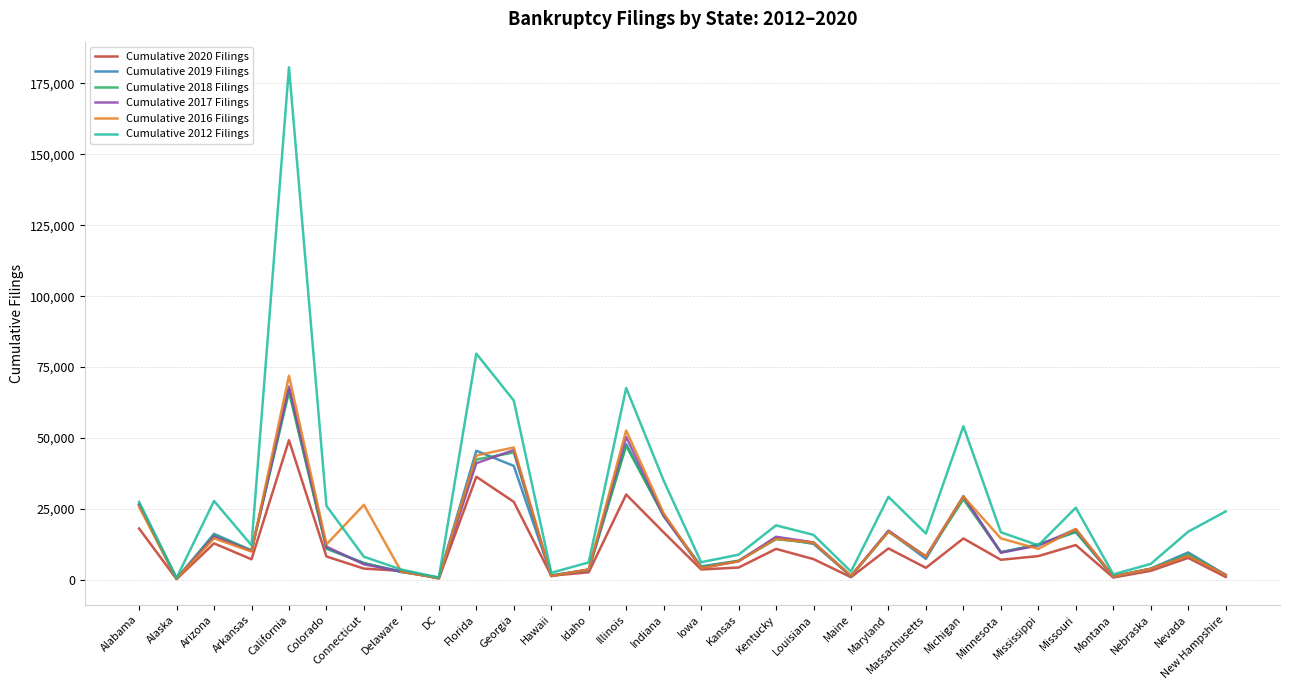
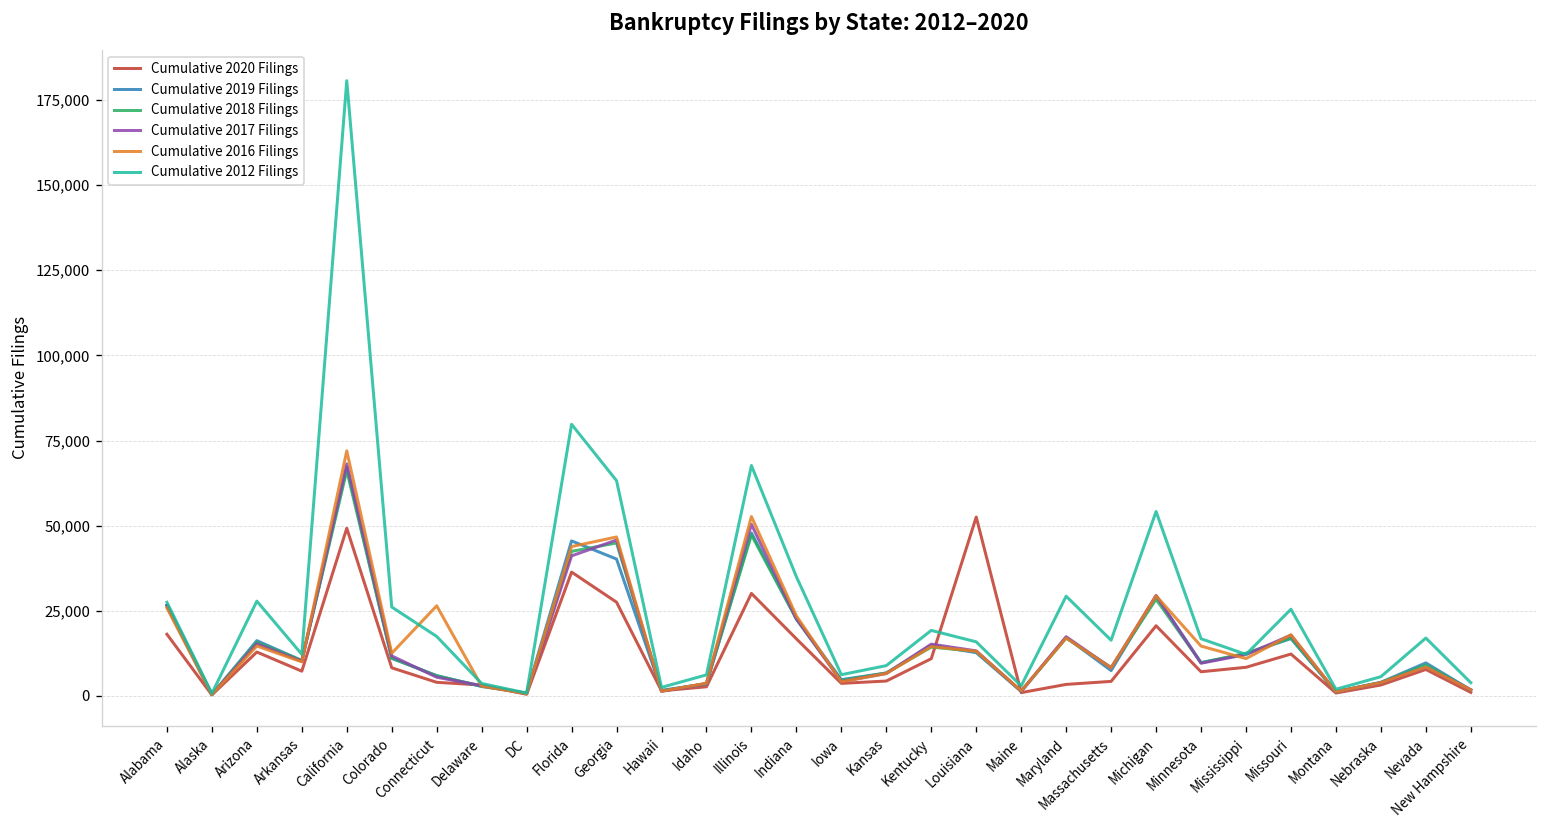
Cumulative 2012 Filings, Connecticut: 8,000 -> 17,000
Cumulative 2020 Filings, Louisiana: 7,000 -> 53,000
Cumulative 2020 Filings, Maryland: 11,000 -> 3,000
Cumulative 2020 Filings, Michigan: 15,000 -> 21,000
Cumulative 2012 Filings, New Hampshire: 24,000 -> 4,000
